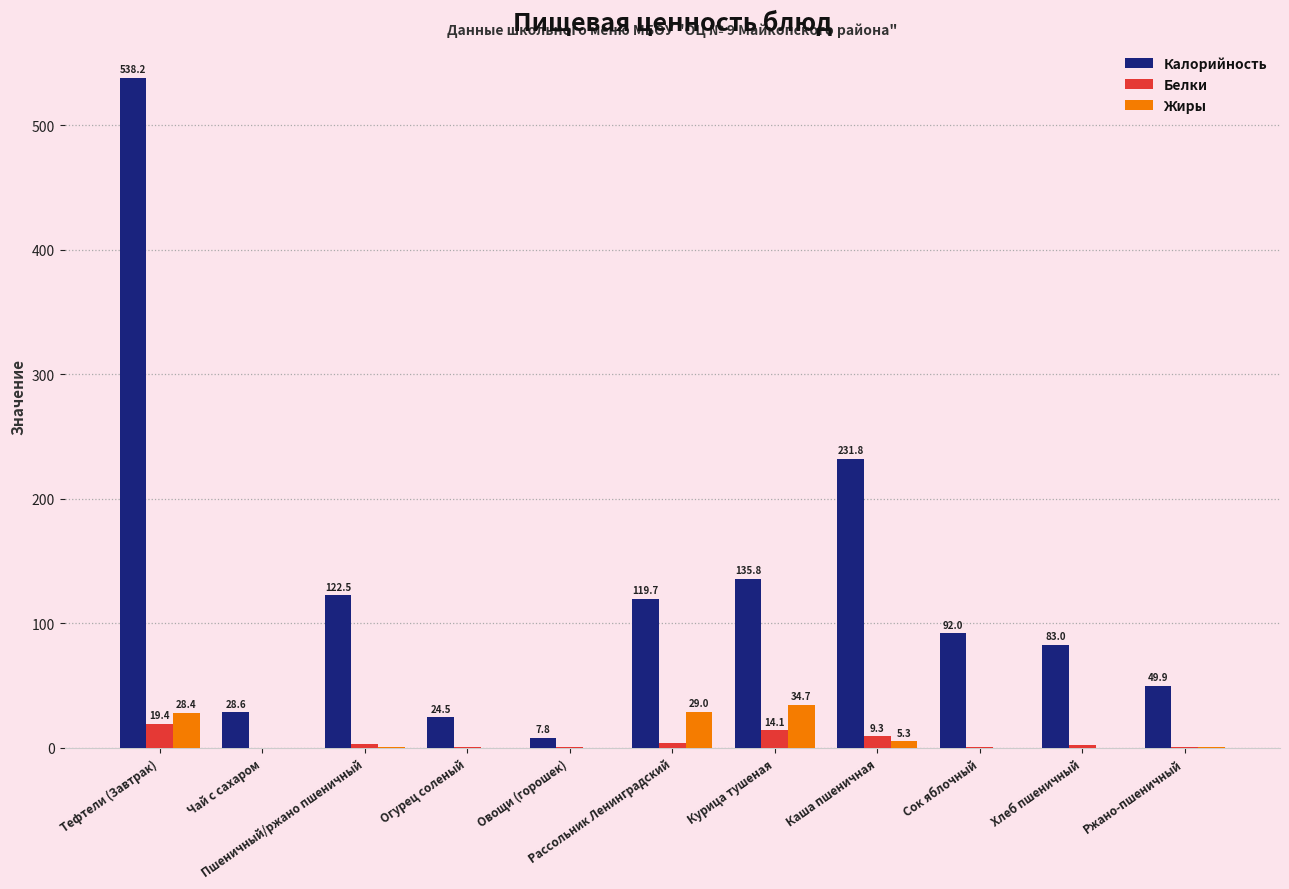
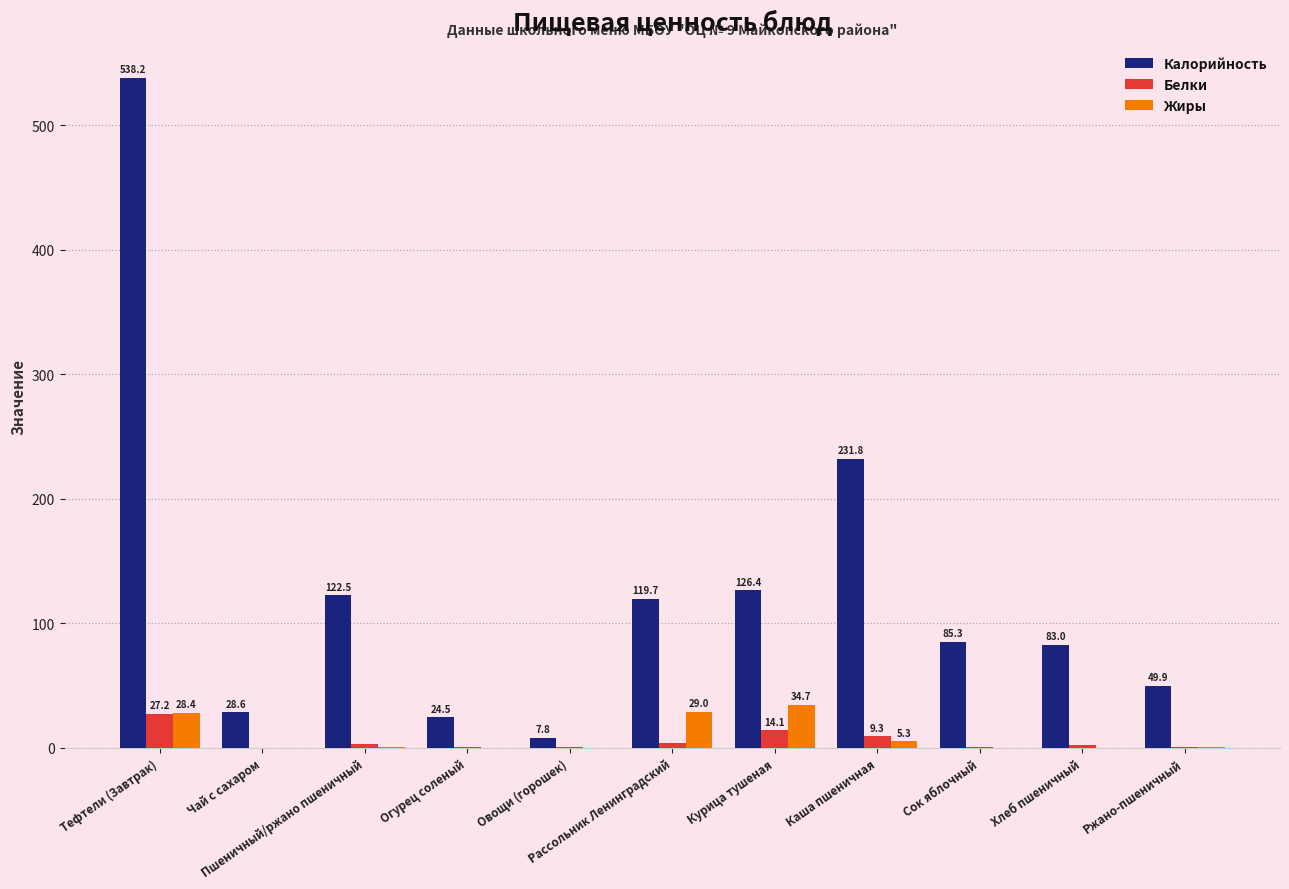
Белки, Тефтели (Завтрак): 19.4 -> 27.2
Калорийность, Курица тушеная: 135.8 -> 126.4
Калорийность, Сок яблочный: 92.0 -> 85.3
